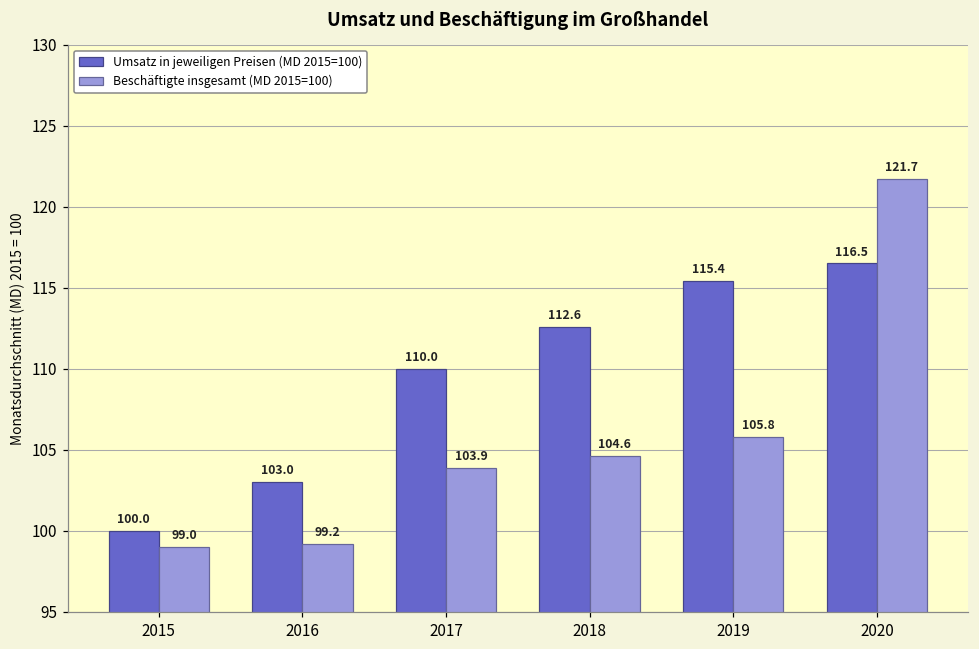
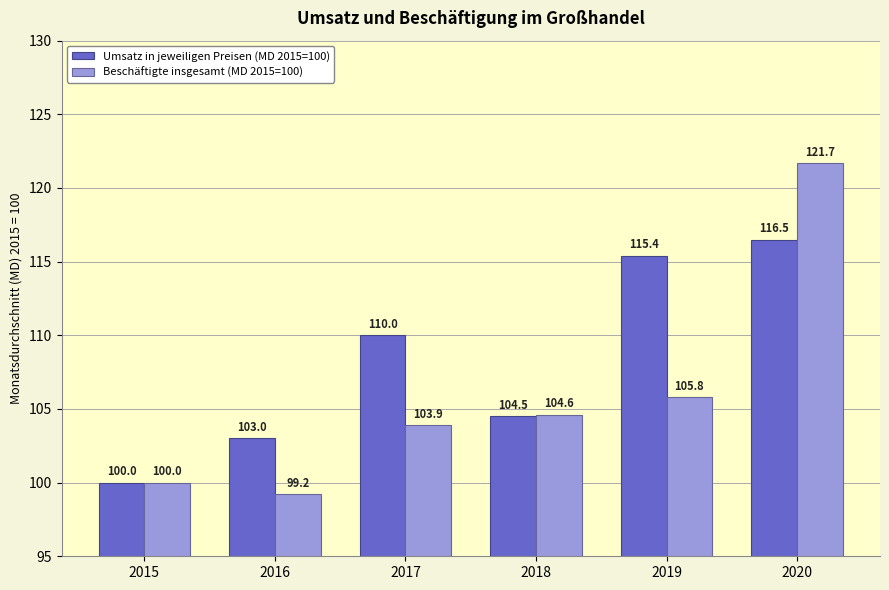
Beschäftigte insgesamt (MD 2015=100), 2015: 99.0 -> 100.0
Umsatz in jeweiligen Preisen (MD 2015=100), 2018: 112.6 -> 104.5
